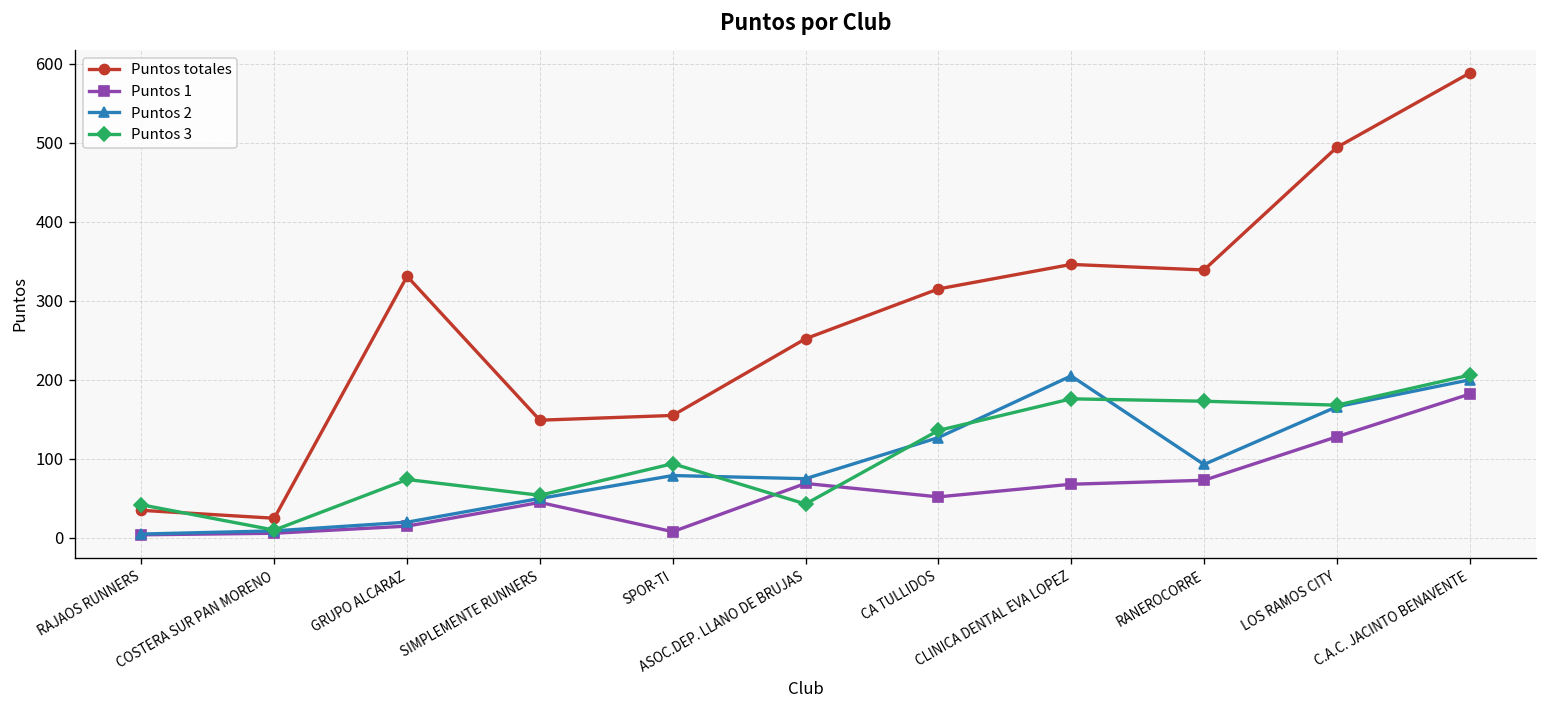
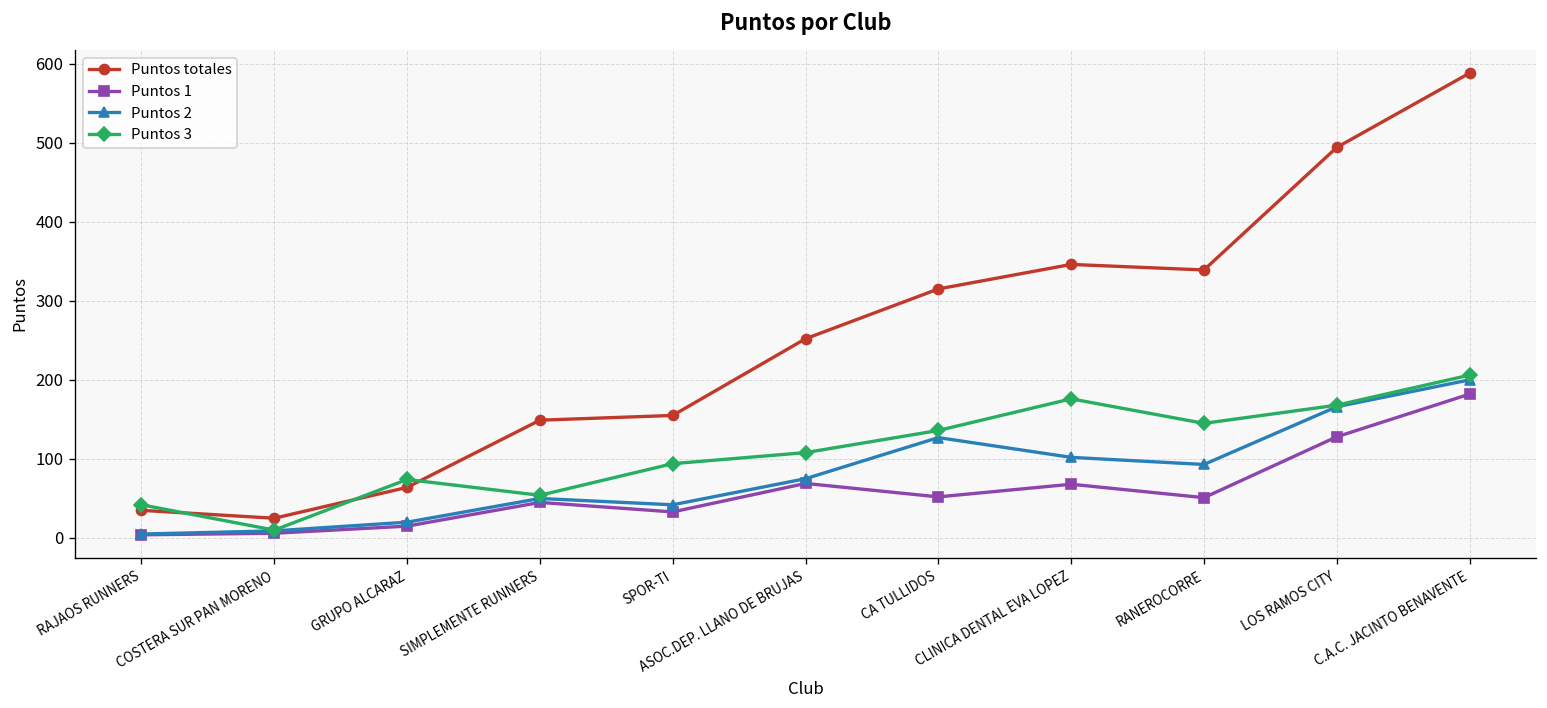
Puntos totales, GRUPO ALCARAZ: 330 -> 60
Puntos 1, SPOR-TI: 10 -> 30
Puntos 2, SPOR-TI: 80 -> 40
Puntos 3, ASOC.DEP. LLANO DE BRUJAS: 40 -> 110
Puntos 2, CLINICA DENTAL EVA LOPEZ: 210 -> 100
Puntos 1, RANEROCORRE: 70 -> 50
Puntos 3, RANEROCORRE: 170 -> 150
